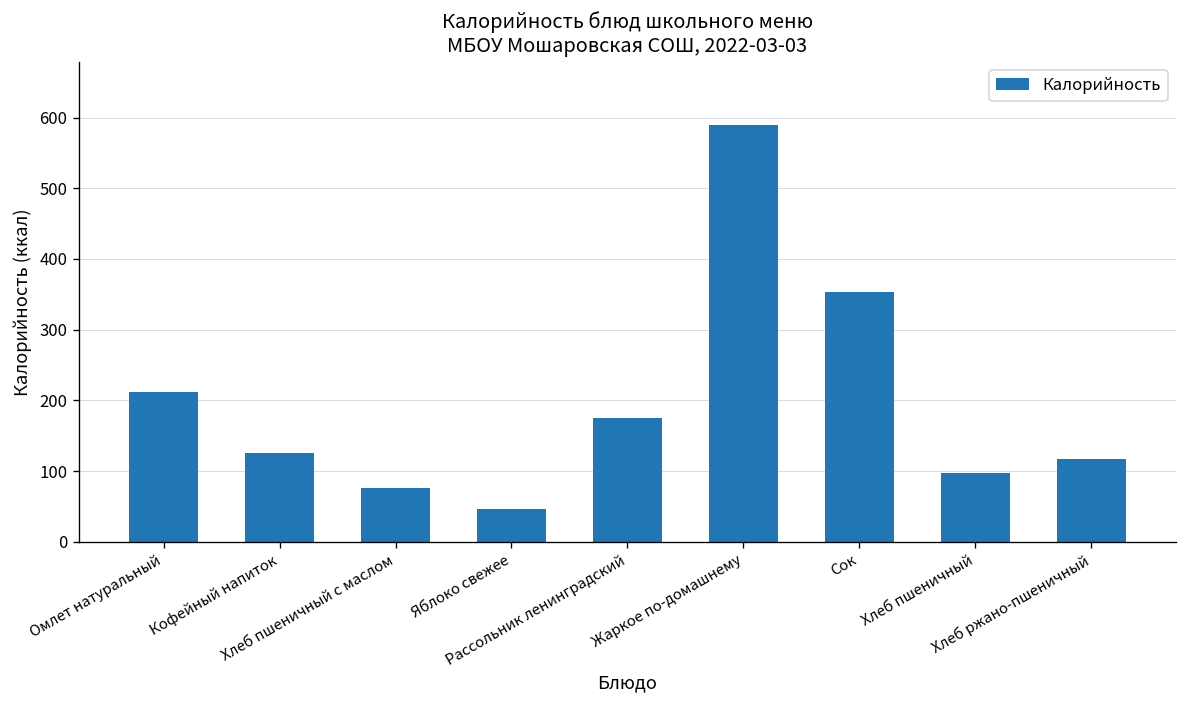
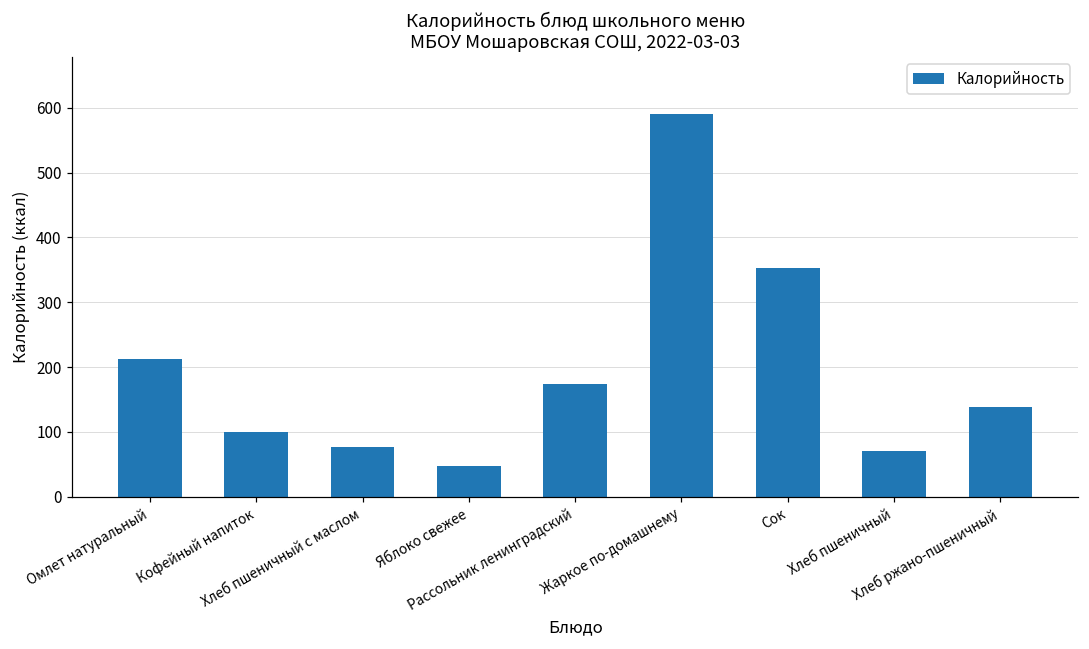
Кофейный напиток: 130 -> 100
Хлеб пшеничный: 100 -> 70
Хлеб ржано-пшеничный: 120 -> 140
